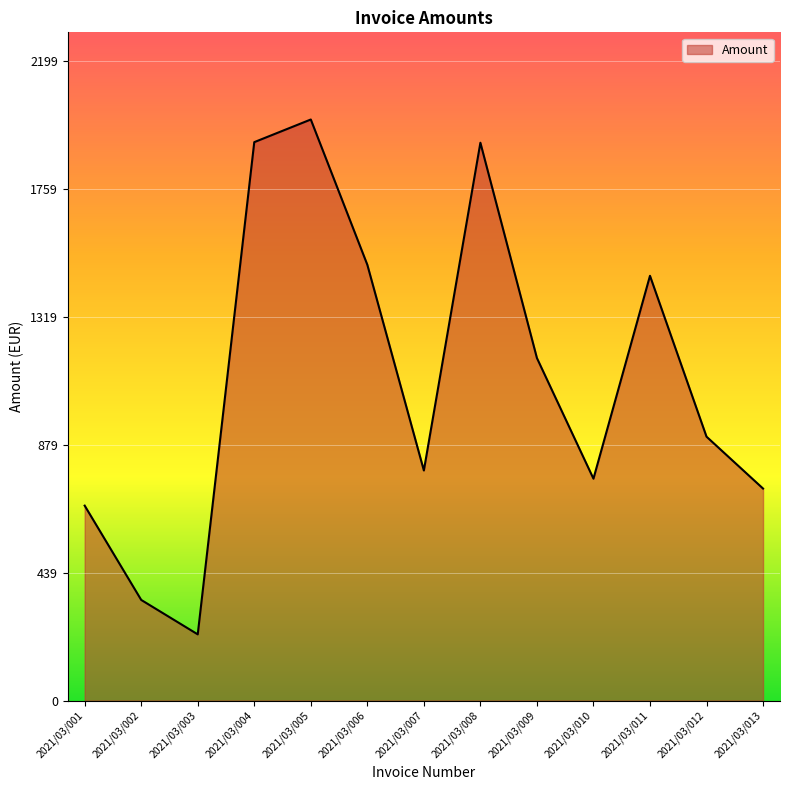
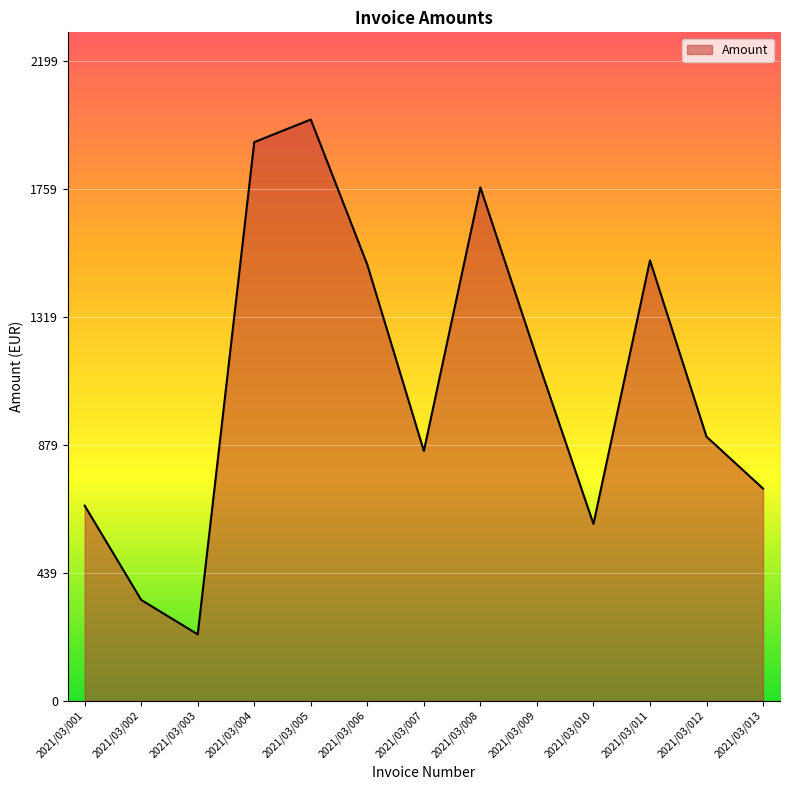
2021/03/007: 790 -> 860
2021/03/008: 1920 -> 1770
2021/03/010: 760 -> 610
2021/03/011: 1460 -> 1520
